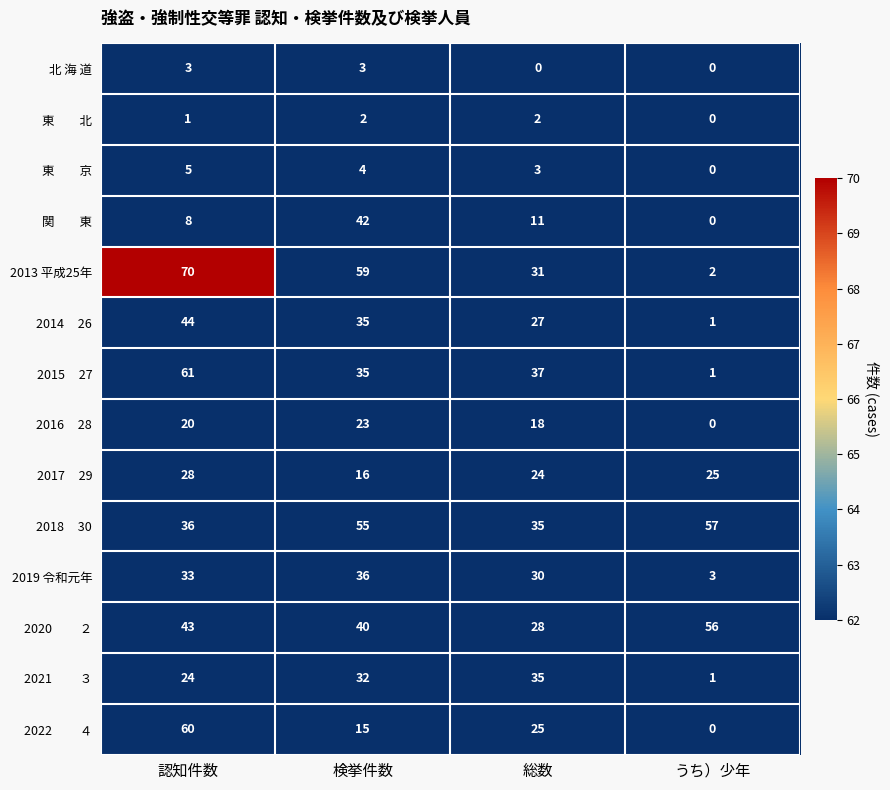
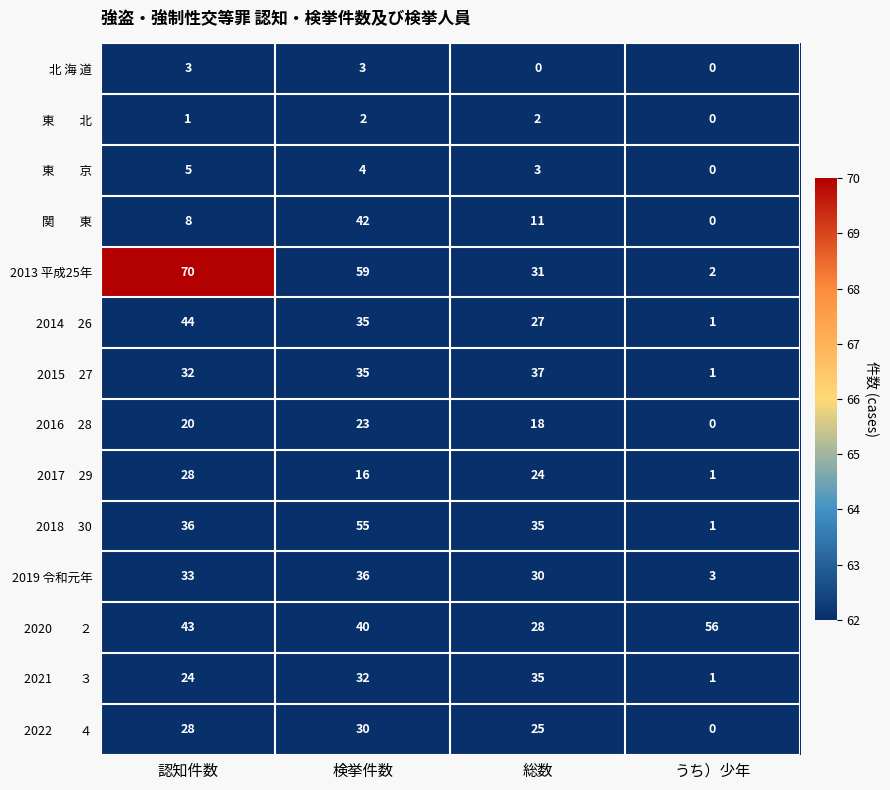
2015 27, 認知件数: 61 -> 32
2017 29, うち）少年: 25 -> 1
2018 30, うち）少年: 57 -> 1
2022 ４, 認知件数: 60 -> 28
2022 ４, 検挙件数: 15 -> 30
